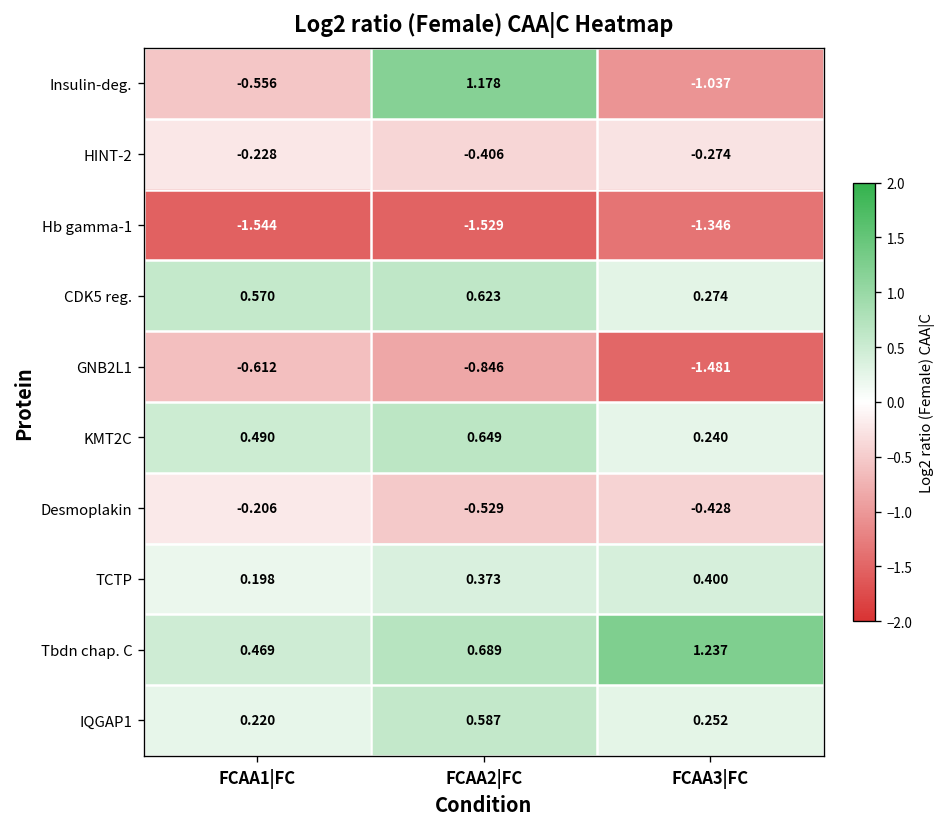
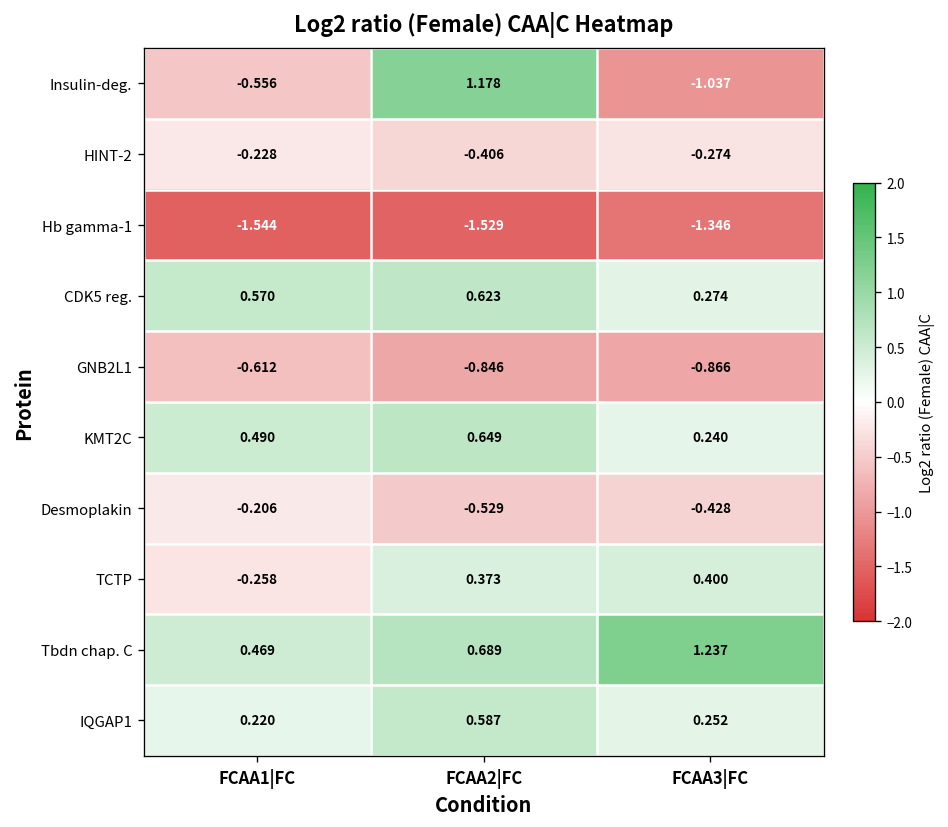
GNB2L1, FCAA3|FC: -1.481 -> -0.866
TCTP, FCAA1|FC: 0.198 -> -0.258
